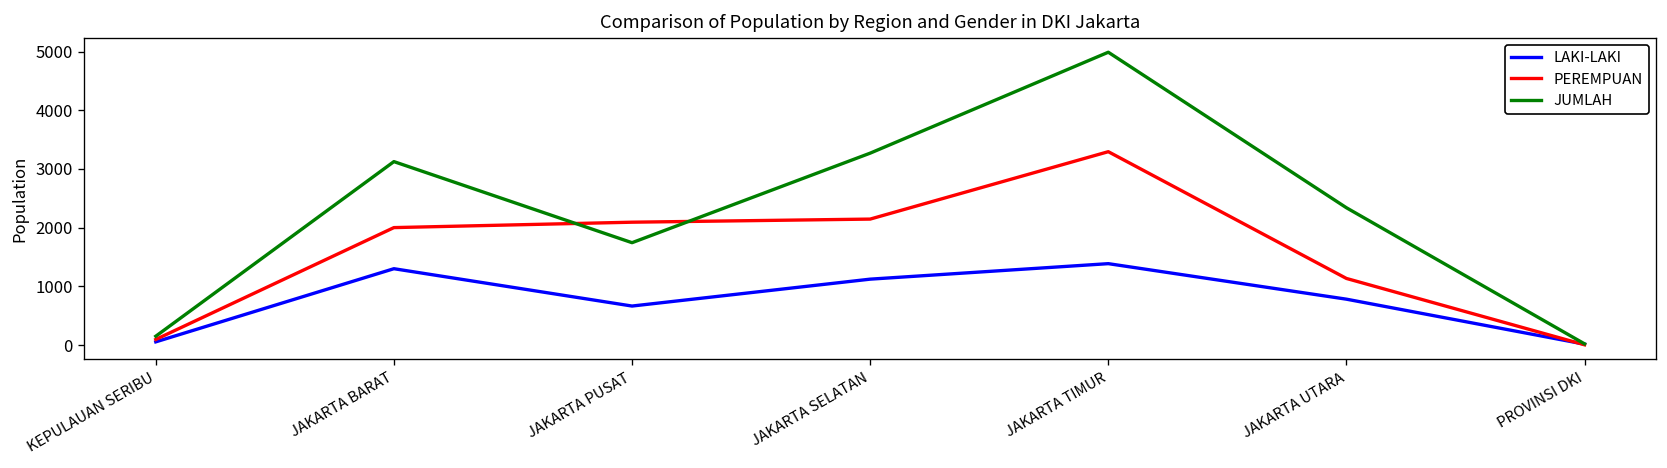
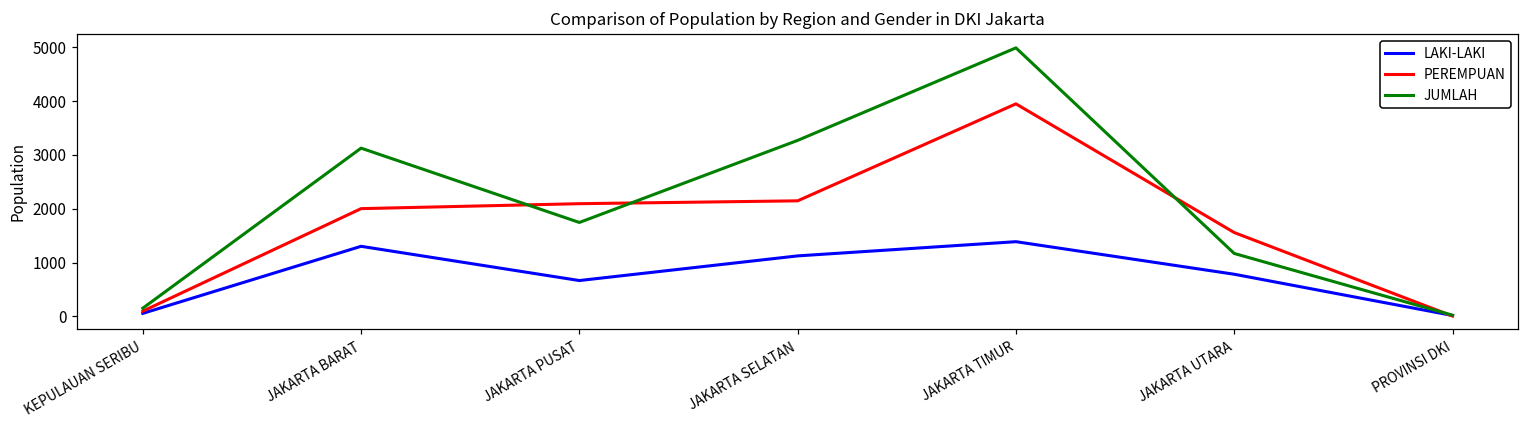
PEREMPUAN, JAKARTA TIMUR: 3300 -> 3900
PEREMPUAN, JAKARTA UTARA: 1100 -> 1600
JUMLAH, JAKARTA UTARA: 2300 -> 1200
